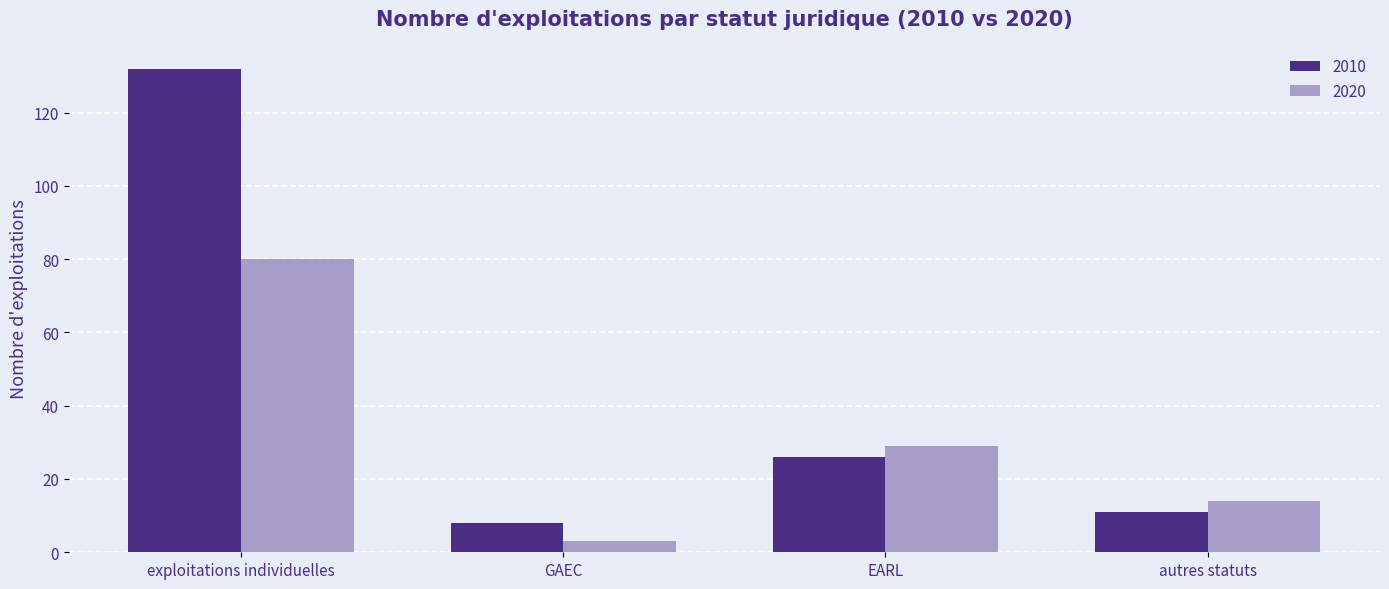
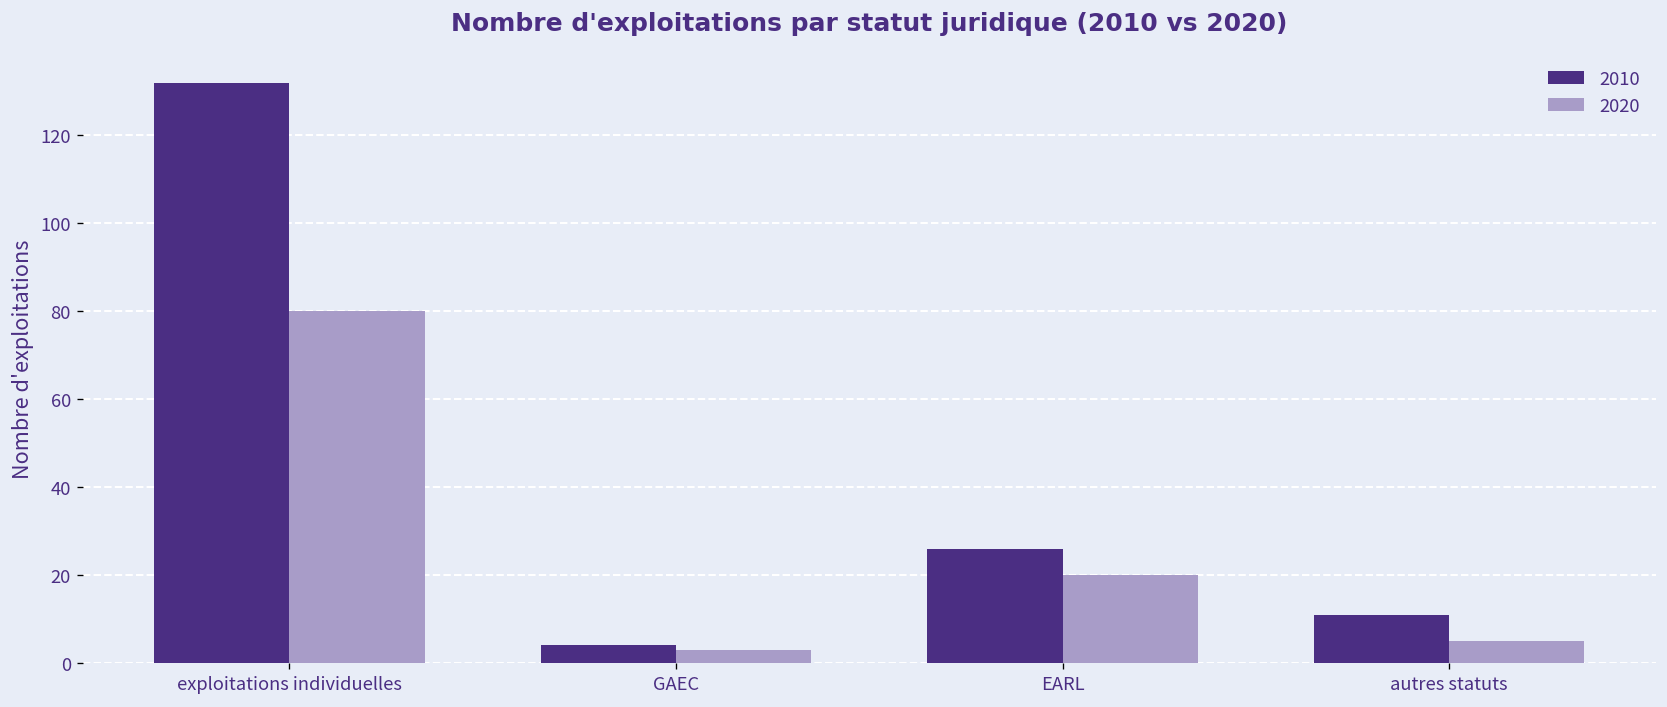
2010, GAEC: 8 -> 4
2020, EARL: 29 -> 20
2020, autres statuts: 14 -> 5
